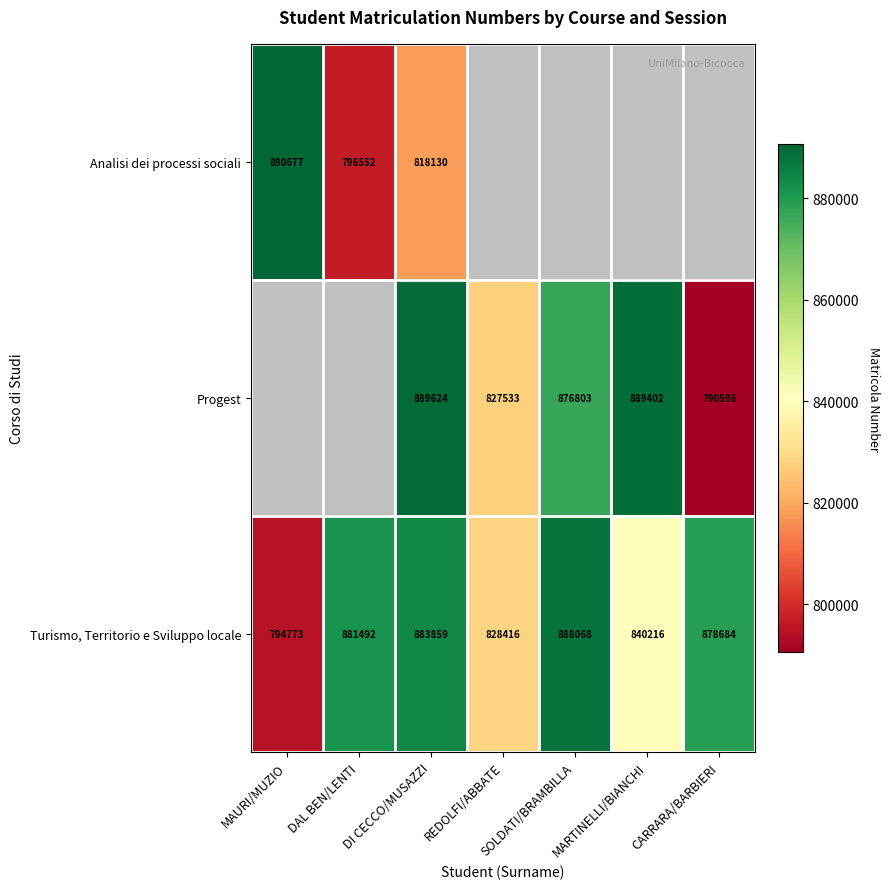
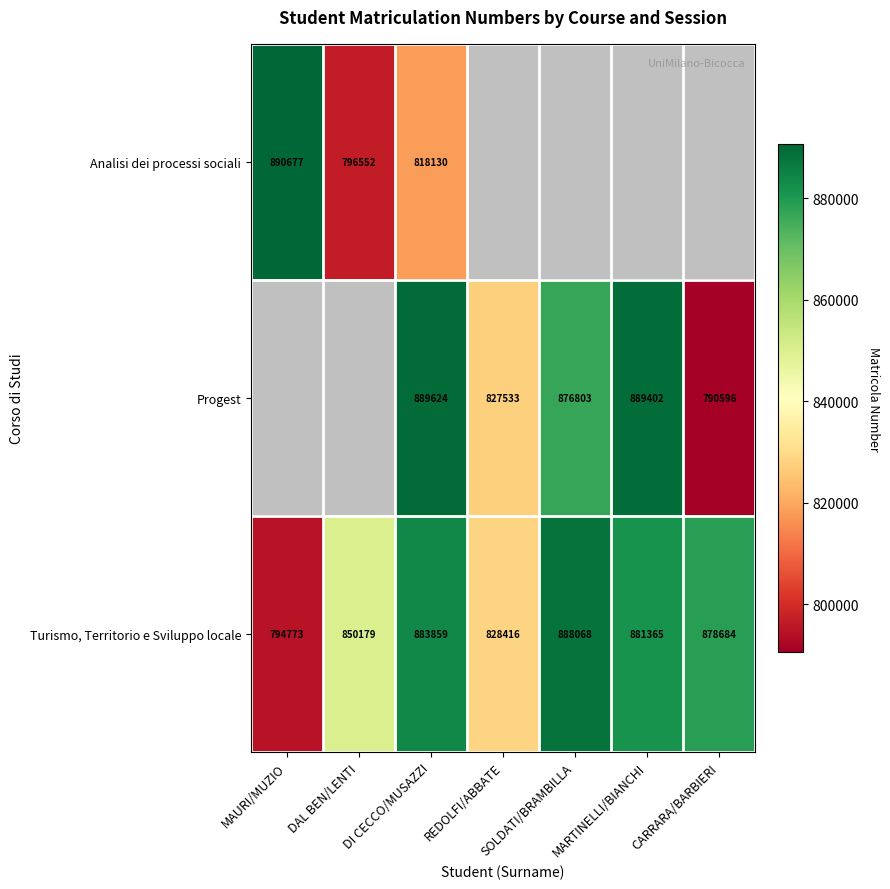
Turismo, Territorio e Sviluppo locale, DAL BEN/LENTI: 881492 -> 850179
Turismo, Territorio e Sviluppo locale, MARTINELLI/BIANCHI: 840216 -> 881365
